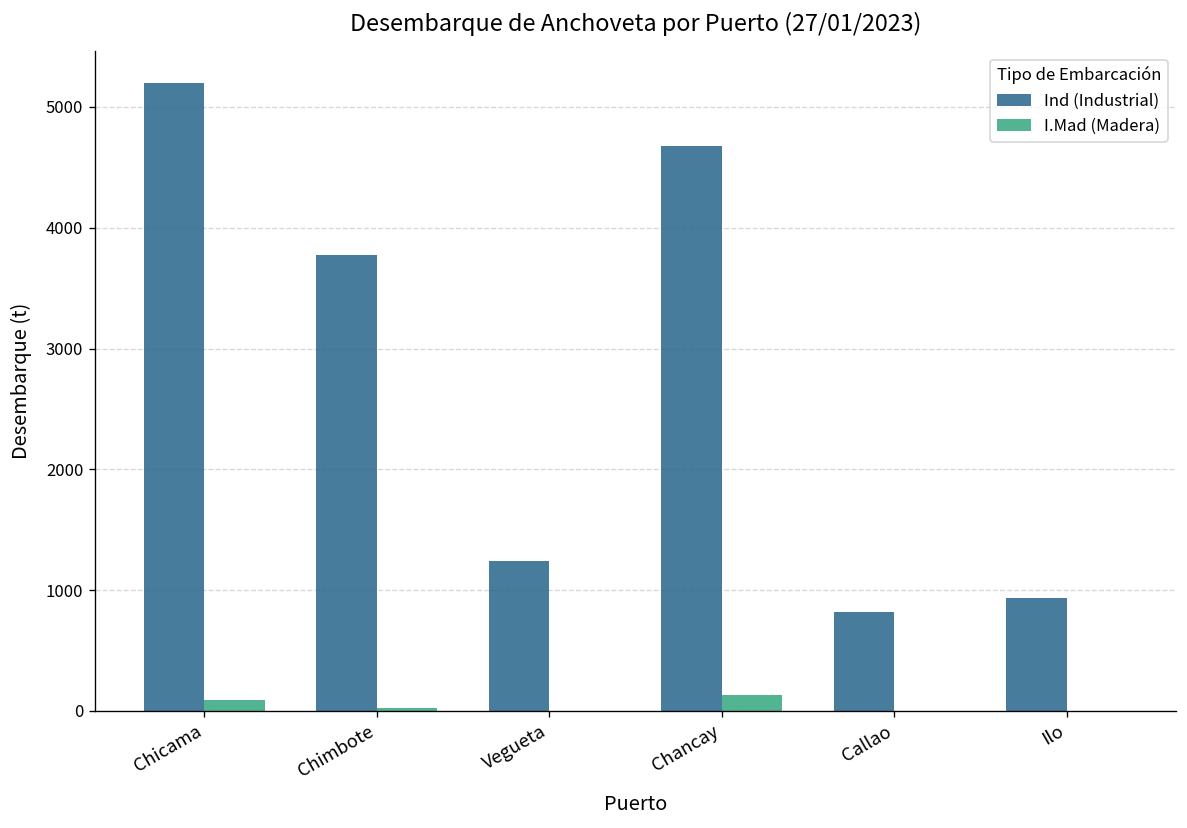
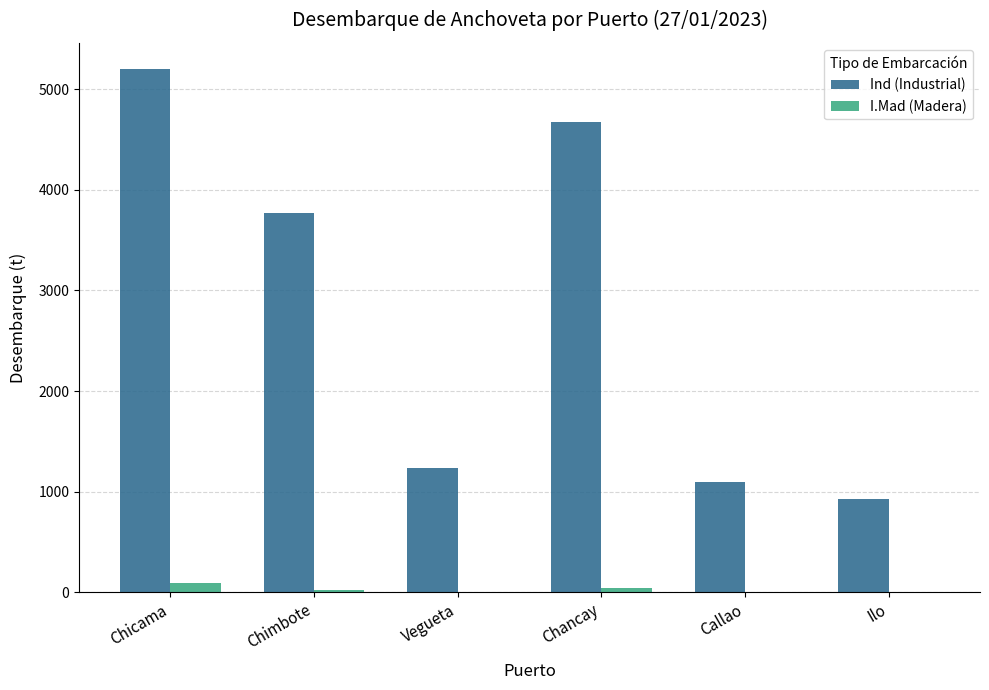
I.Mad (Madera), Chancay: 130 -> 40
Ind (Industrial), Callao: 820 -> 1100
